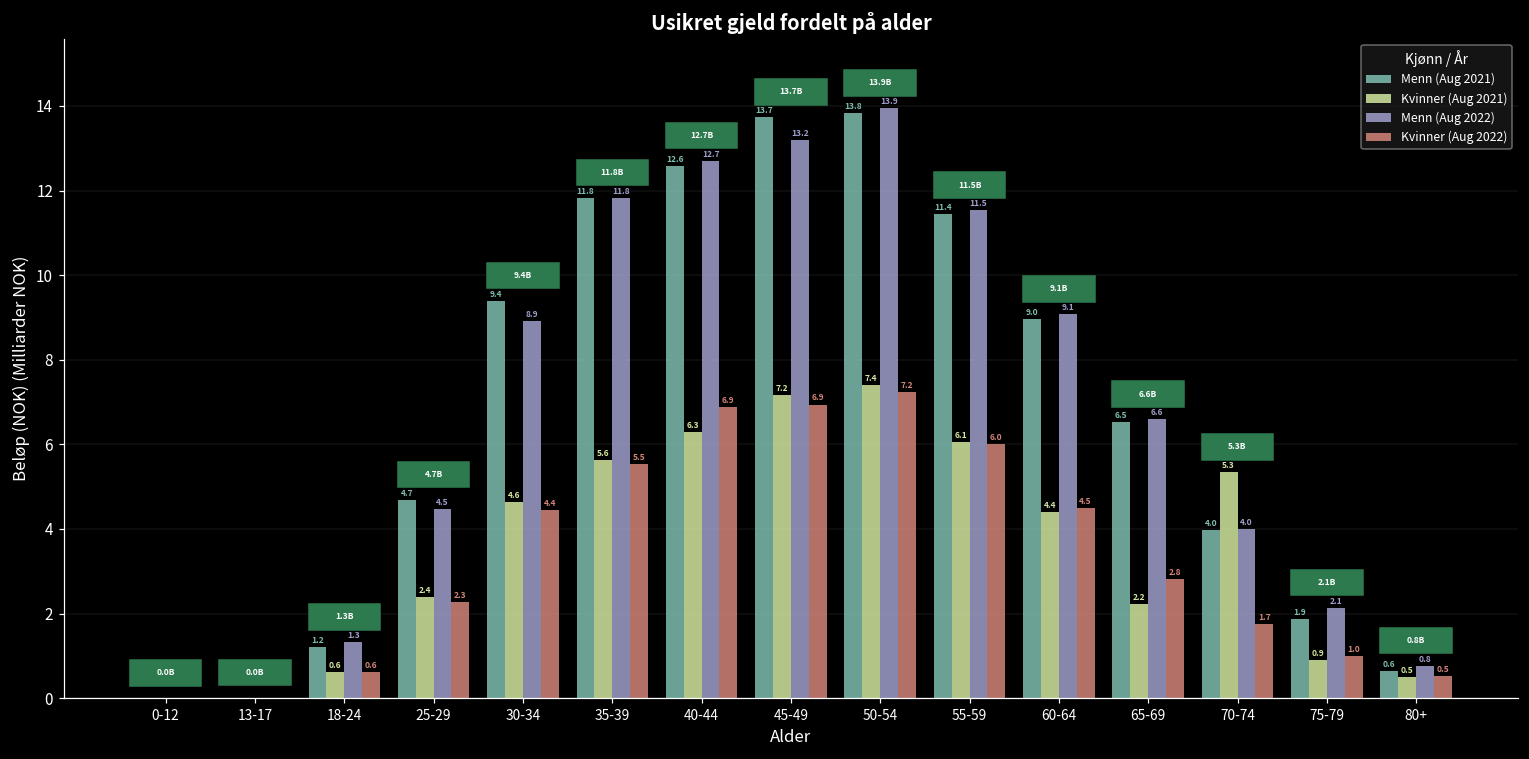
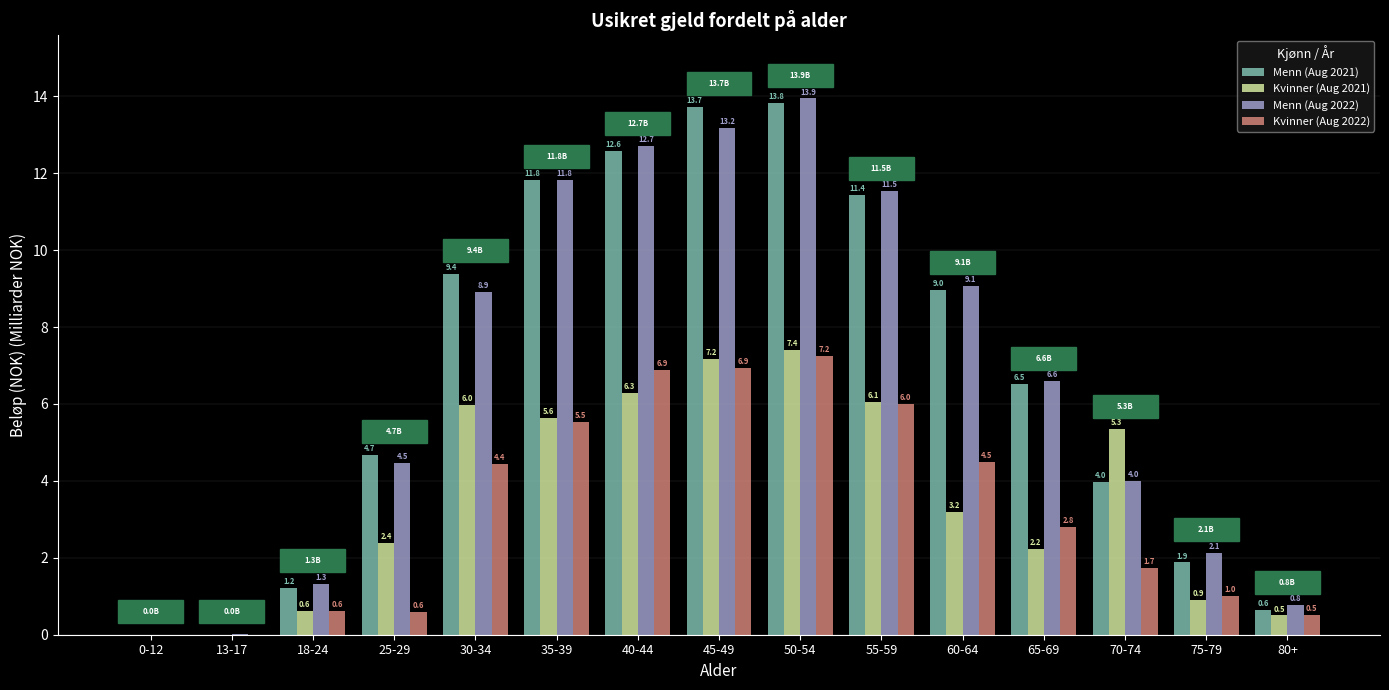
Kvinner (Aug 2022), 25-29: 2.3 -> 0.6
Kvinner (Aug 2021), 30-34: 4.6 -> 6.0
Kvinner (Aug 2021), 60-64: 4.4 -> 3.2
